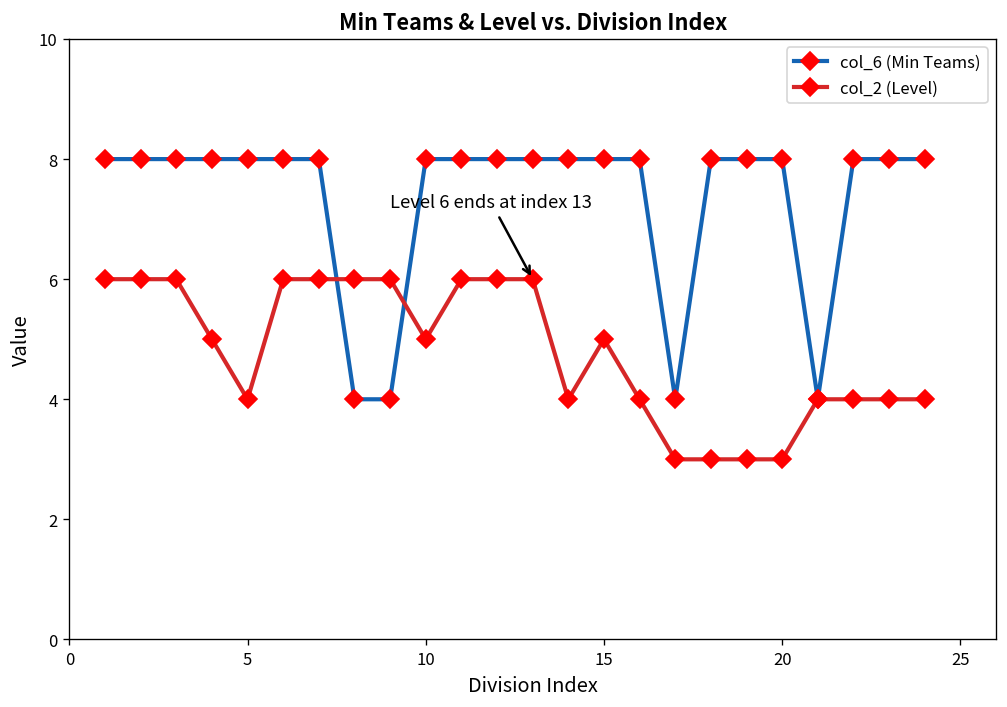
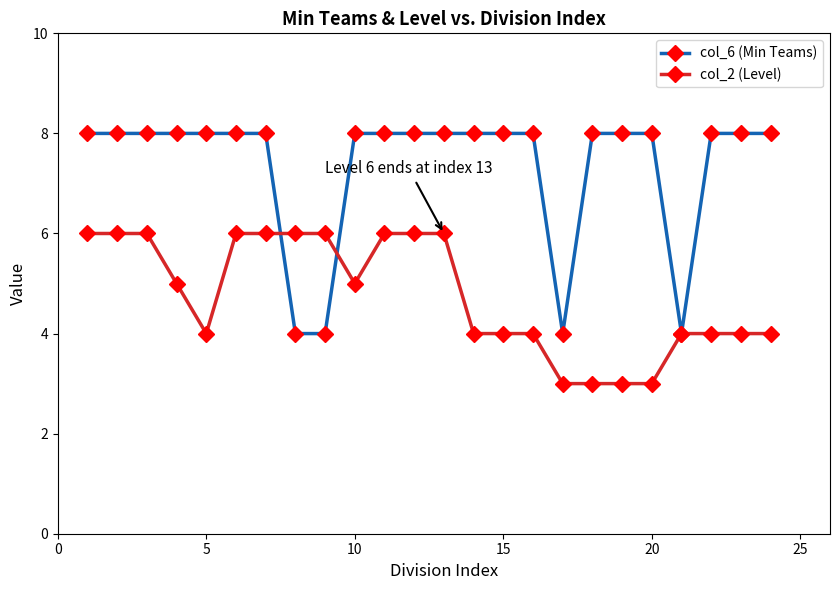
col_2 (Level), 15: 5 -> 4
